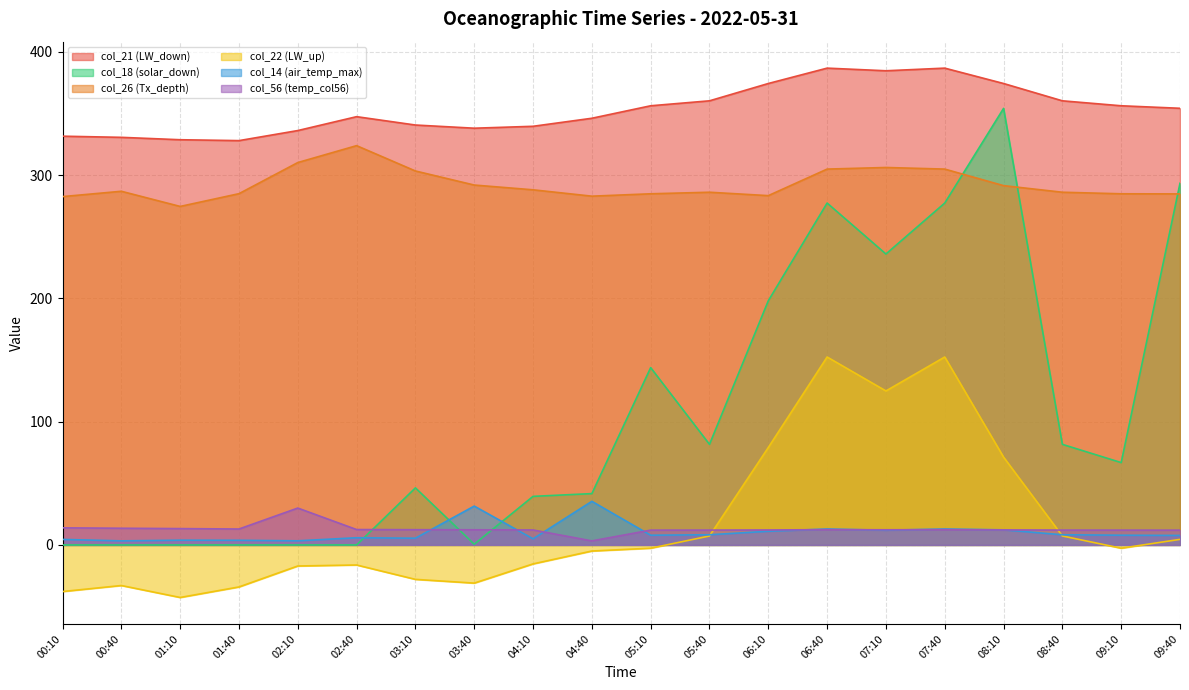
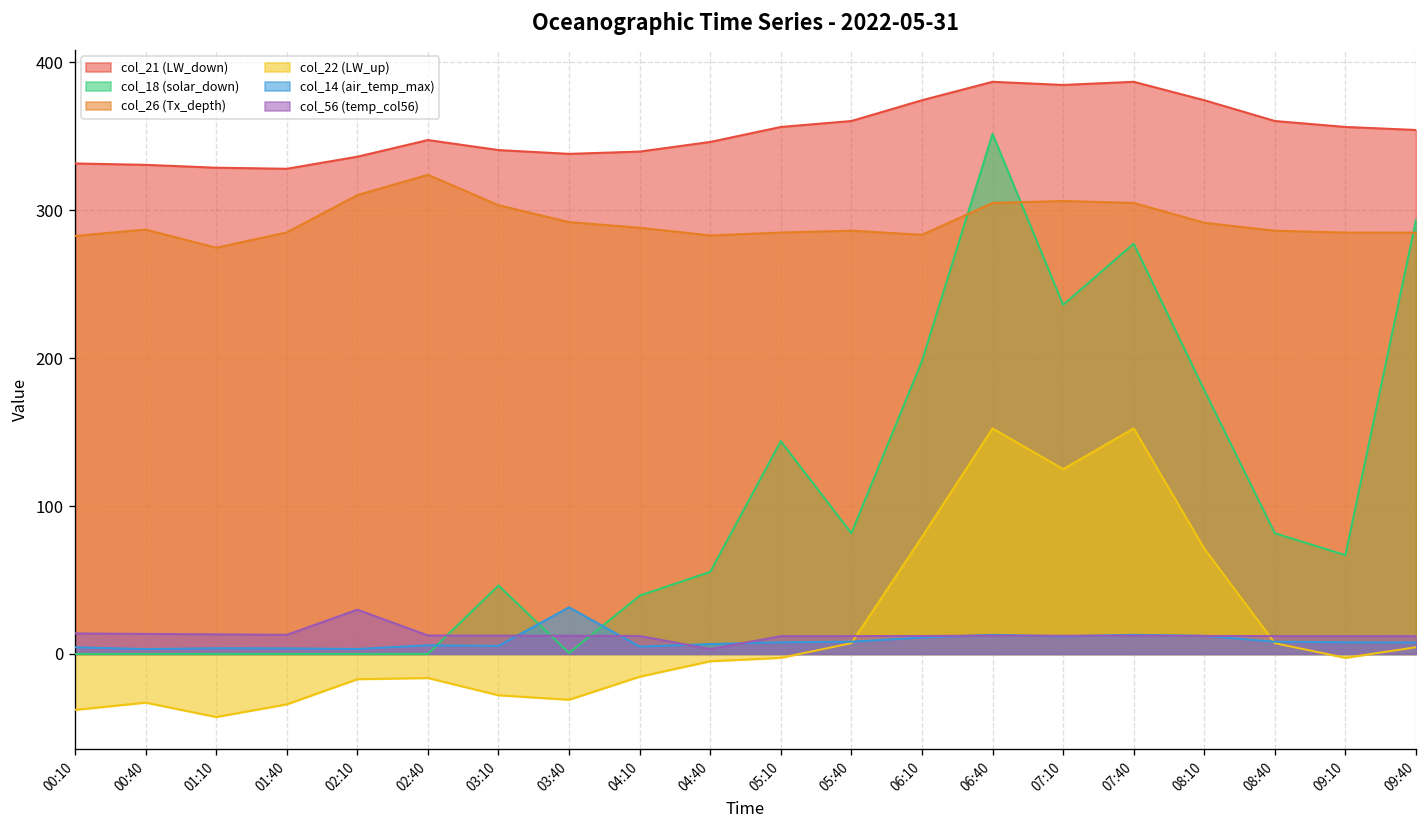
col_18 (solar_down), 04:40: 42 -> 56
col_14 (air_temp_max), 04:40: 35 -> 7
col_18 (solar_down), 06:40: 277 -> 352
col_18 (solar_down), 08:10: 354 -> 178
